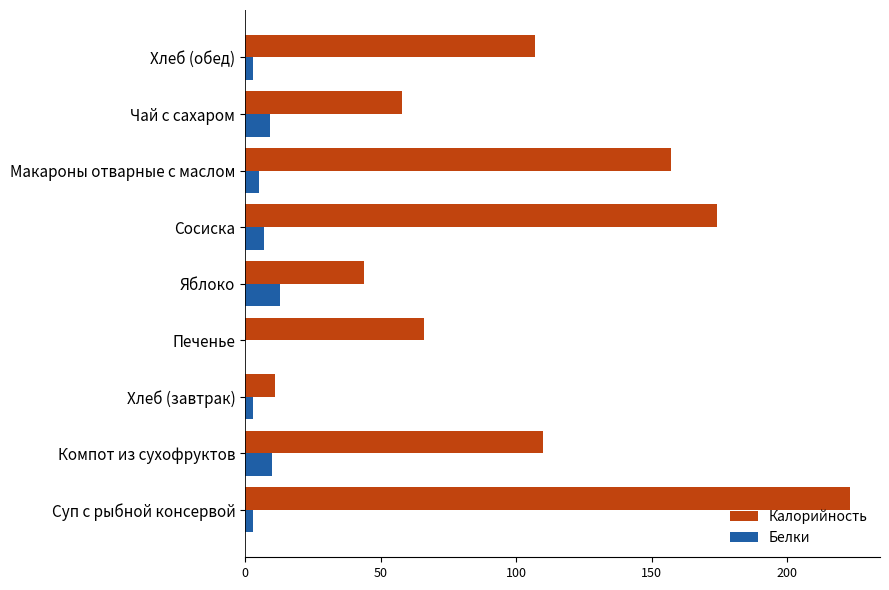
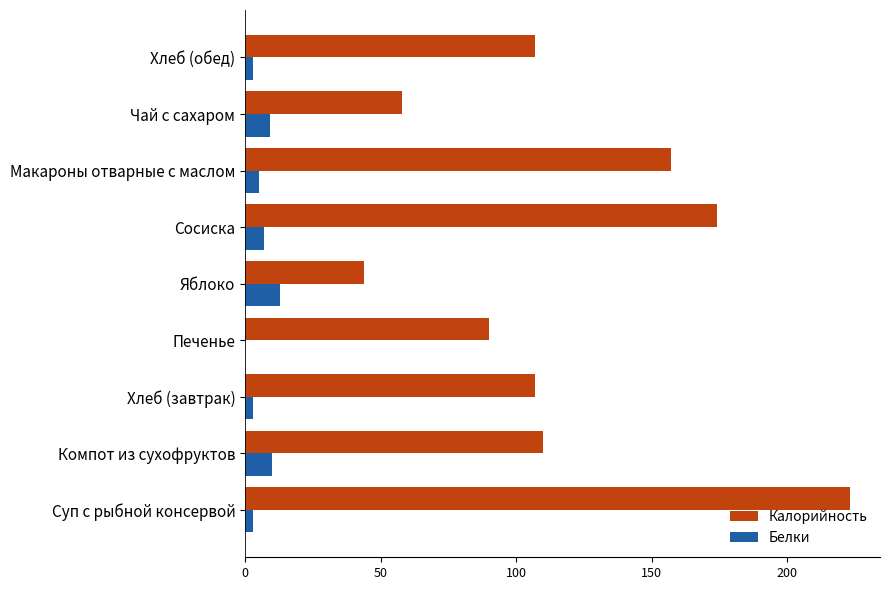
Калорийность, Печенье: 66 -> 90
Калорийность, Хлеб (завтрак): 11 -> 107
